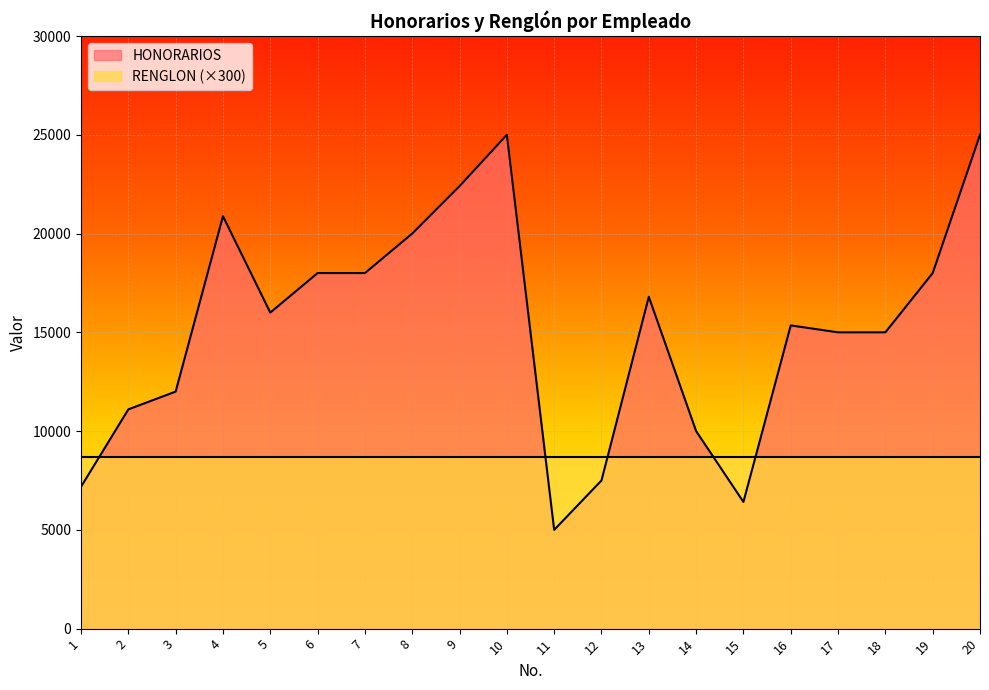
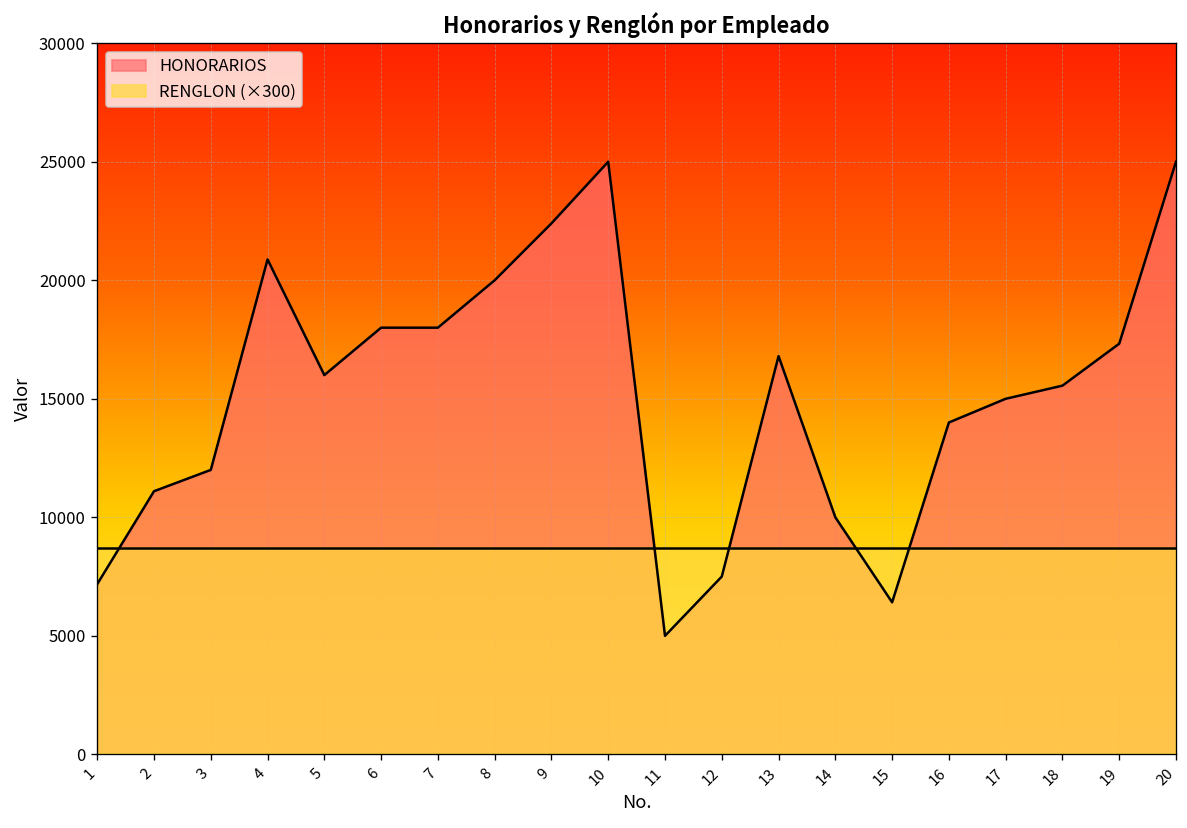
HONORARIOS, 16: 15400 -> 14000
HONORARIOS, 18: 15000 -> 15600
HONORARIOS, 19: 18000 -> 17300
